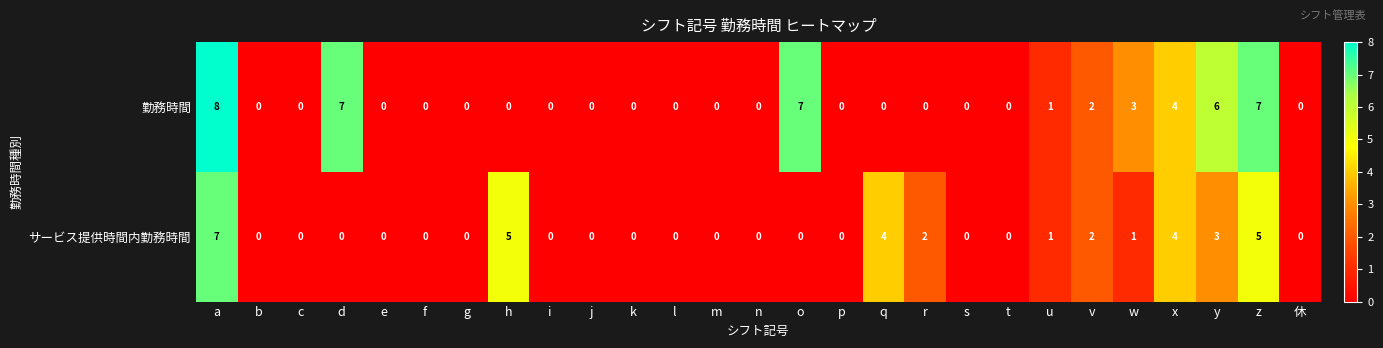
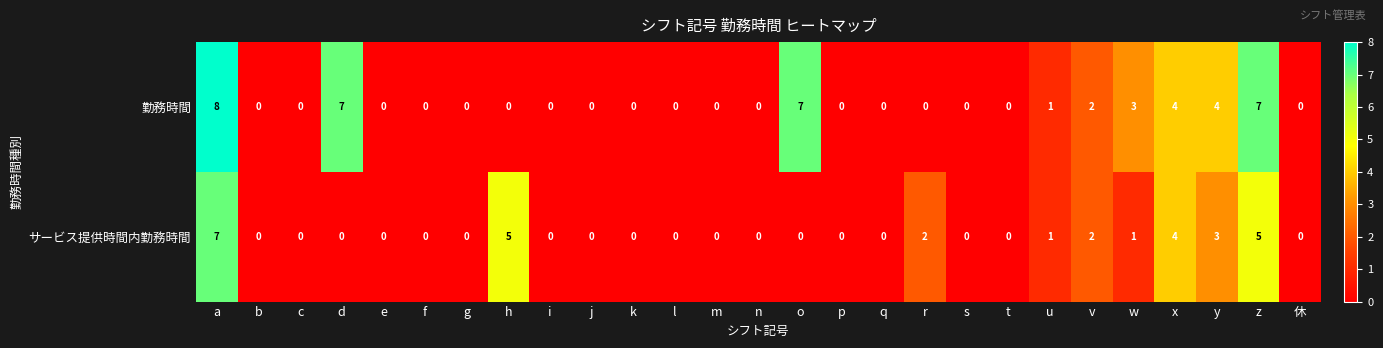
勤務時間, y: 6 -> 4
サービス提供時間内勤務時間, q: 4 -> 0
